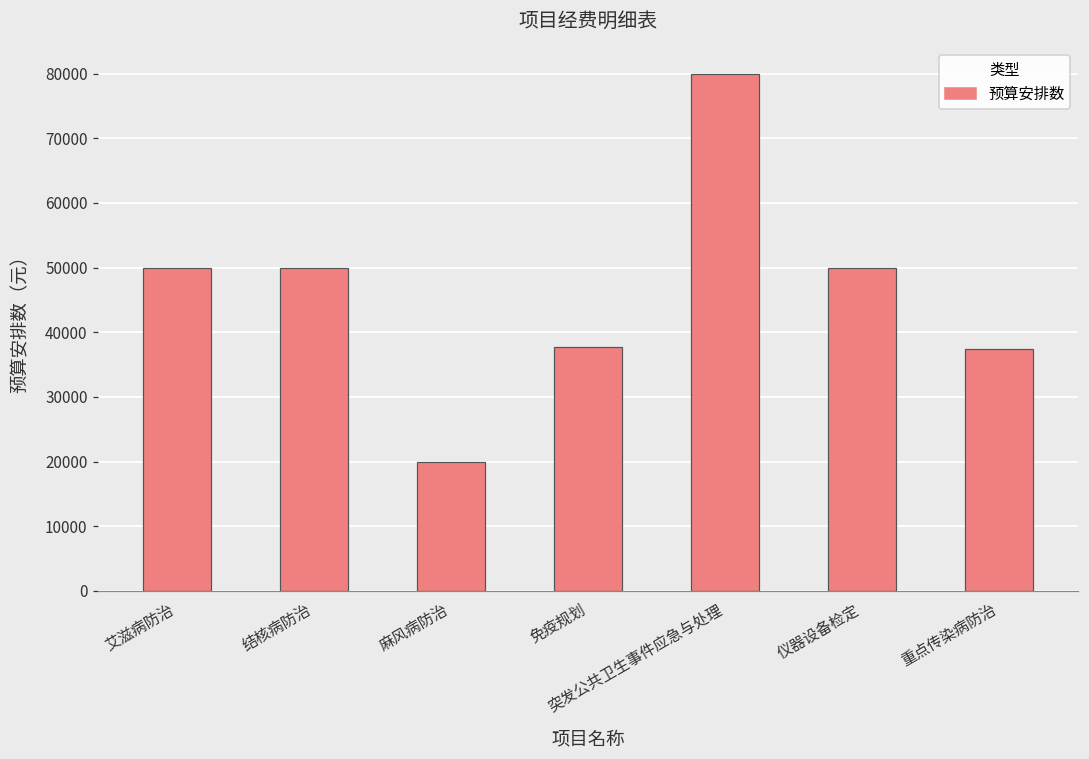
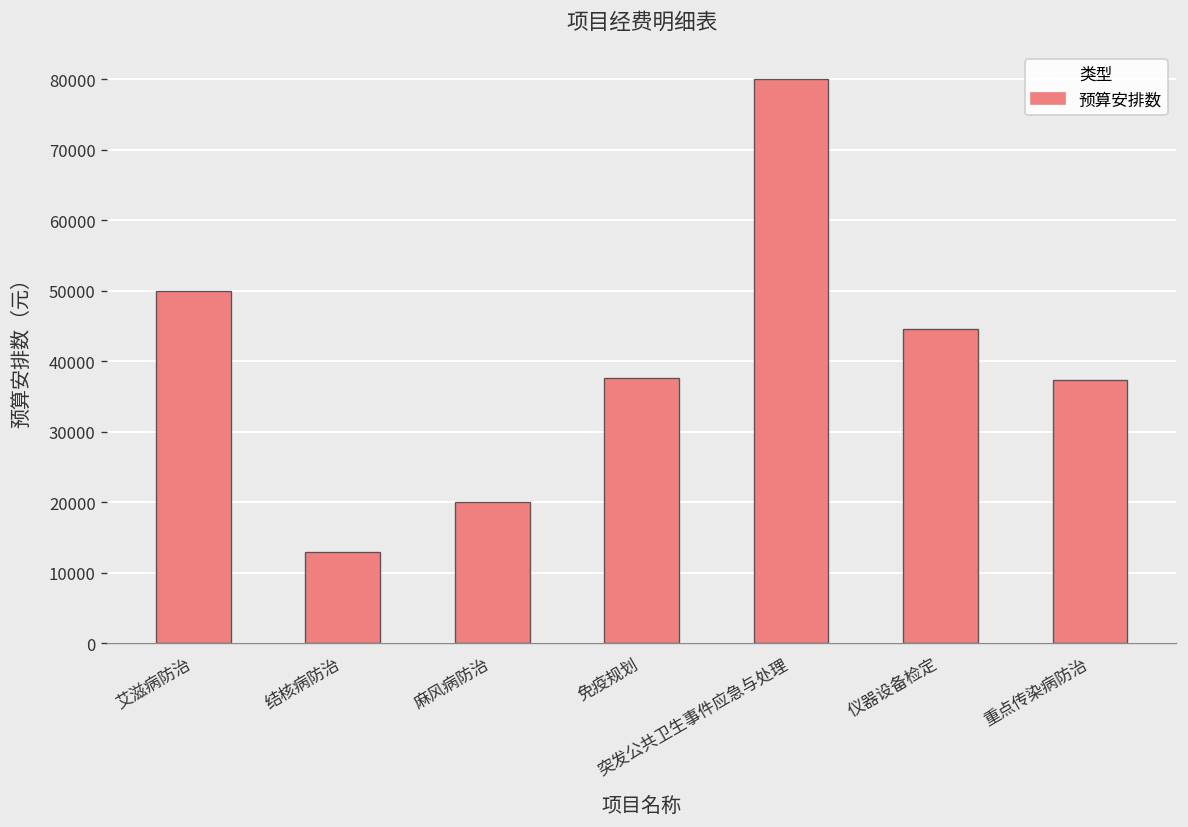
结核病防治: 50000 -> 13000
仪器设备检定: 50000 -> 45000
